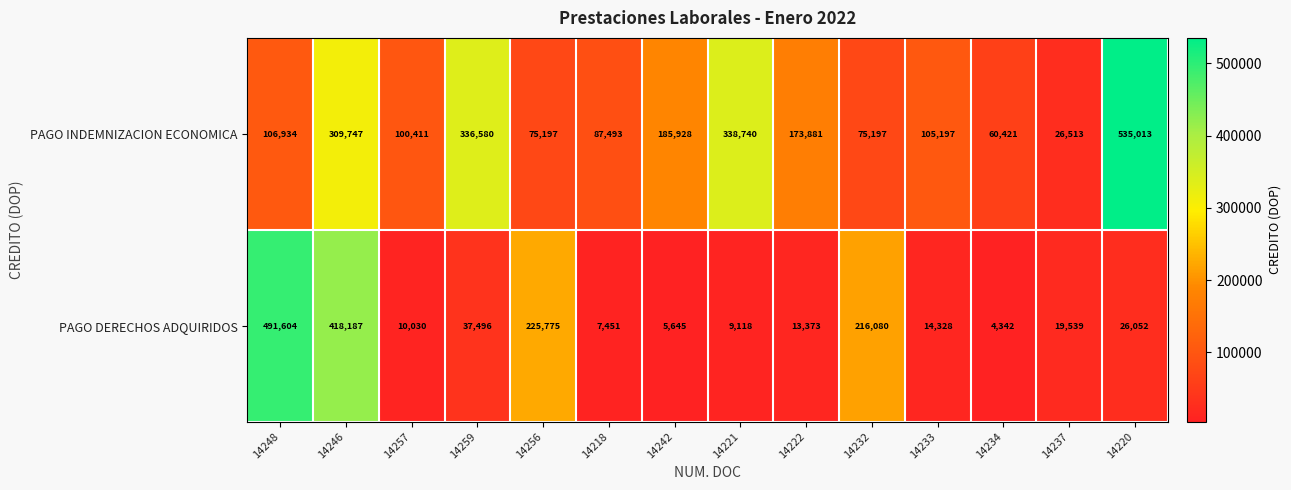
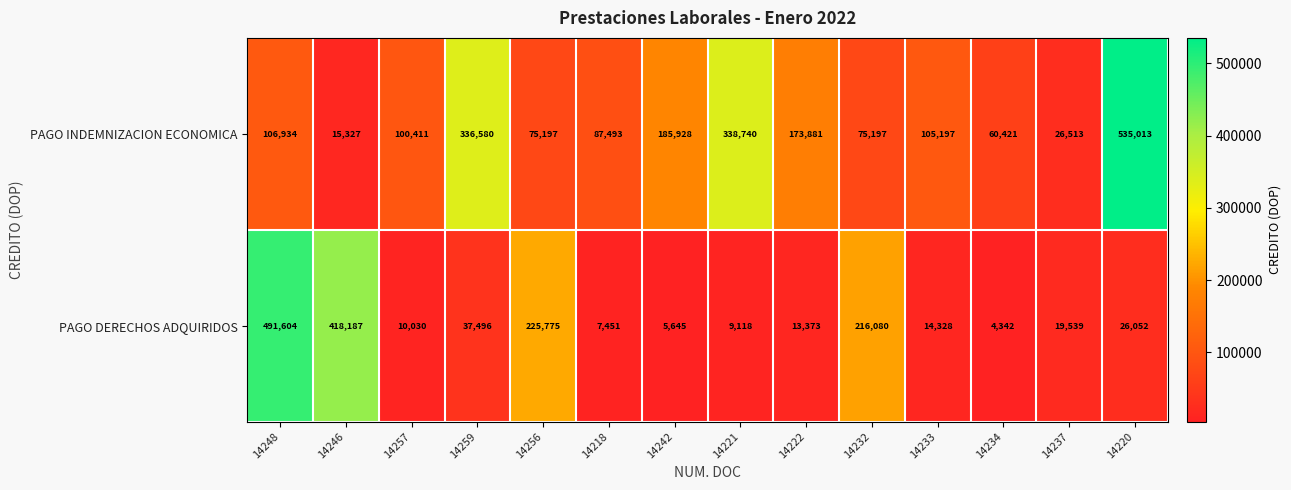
PAGO INDEMNIZACION ECONOMICA, 14246: 309,747 -> 15,327
